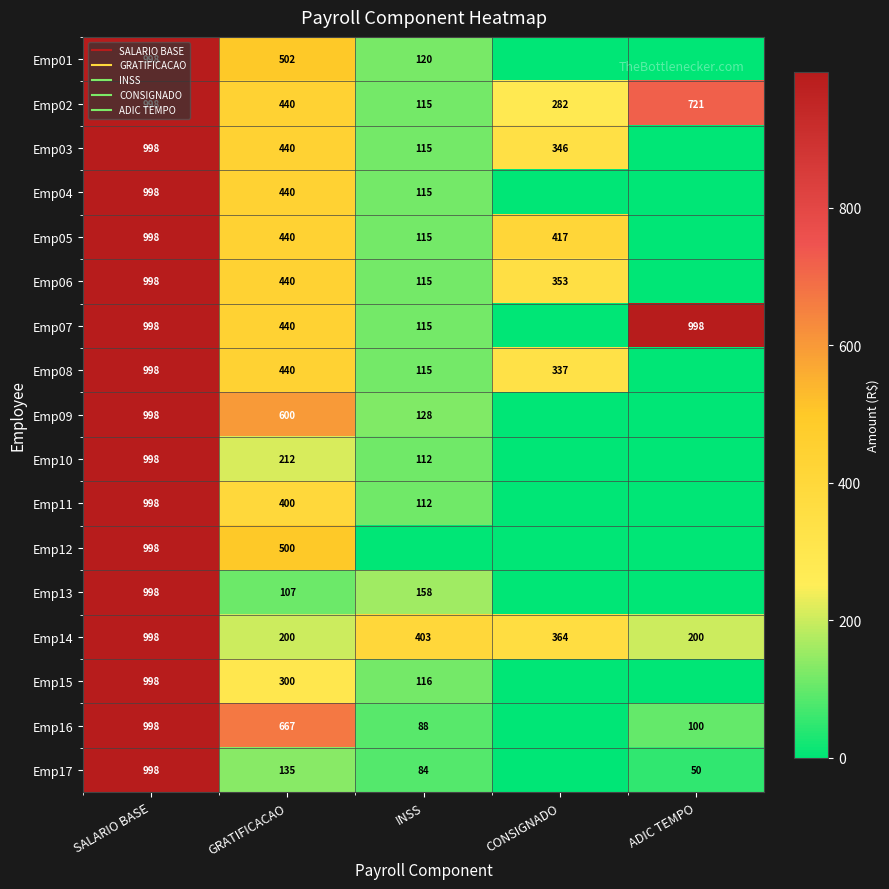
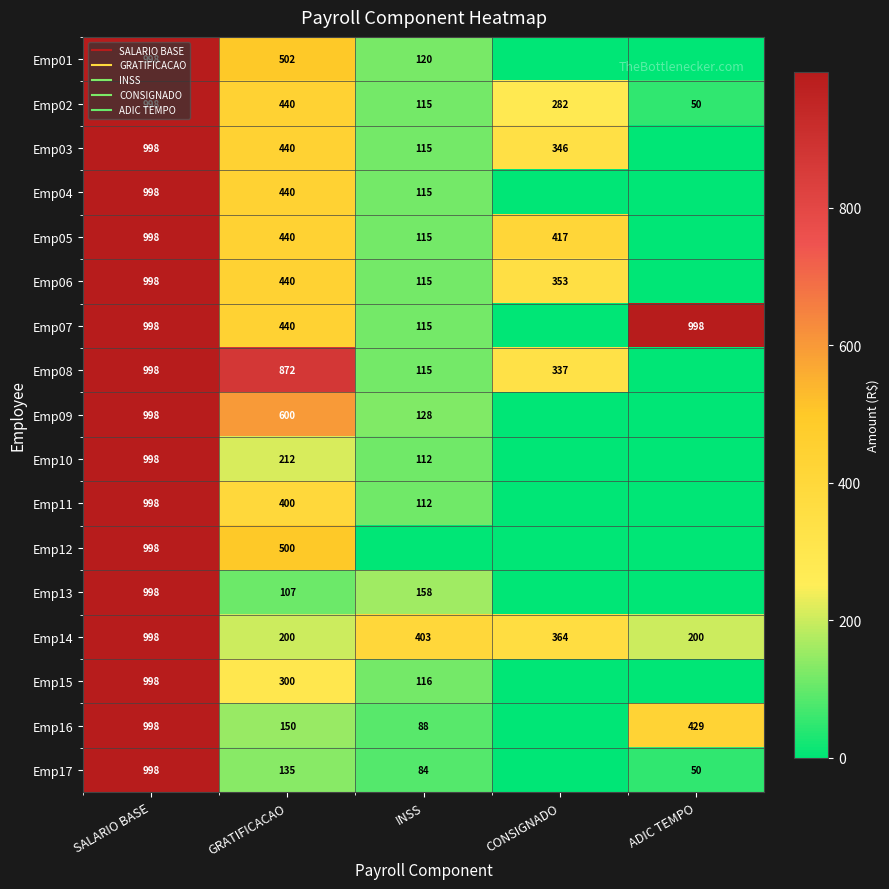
Emp02, ADIC TEMPO: 721 -> 50
Emp08, GRATIFICACAO: 440 -> 872
Emp16, GRATIFICACAO: 667 -> 150
Emp16, ADIC TEMPO: 100 -> 429
